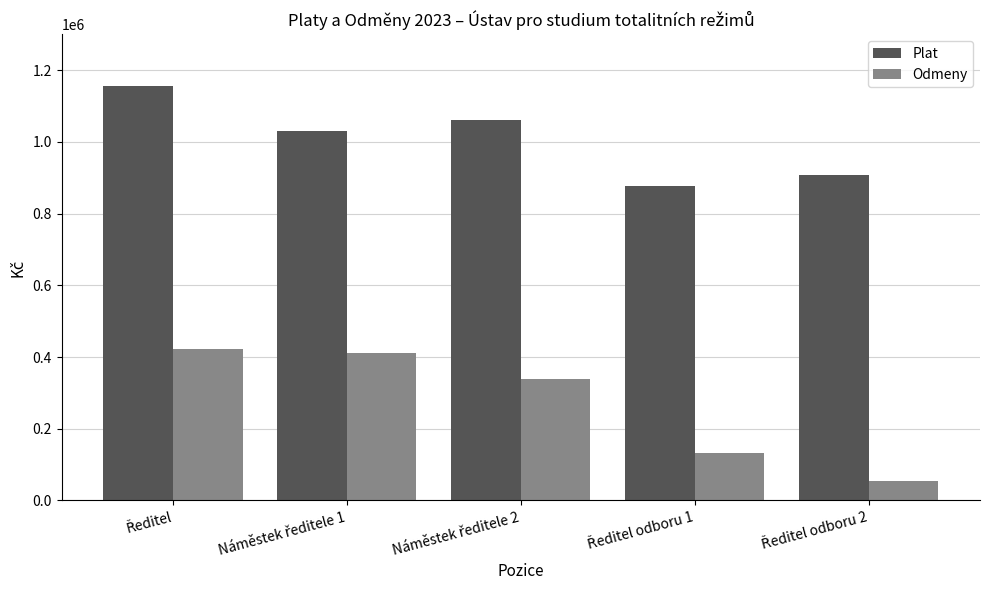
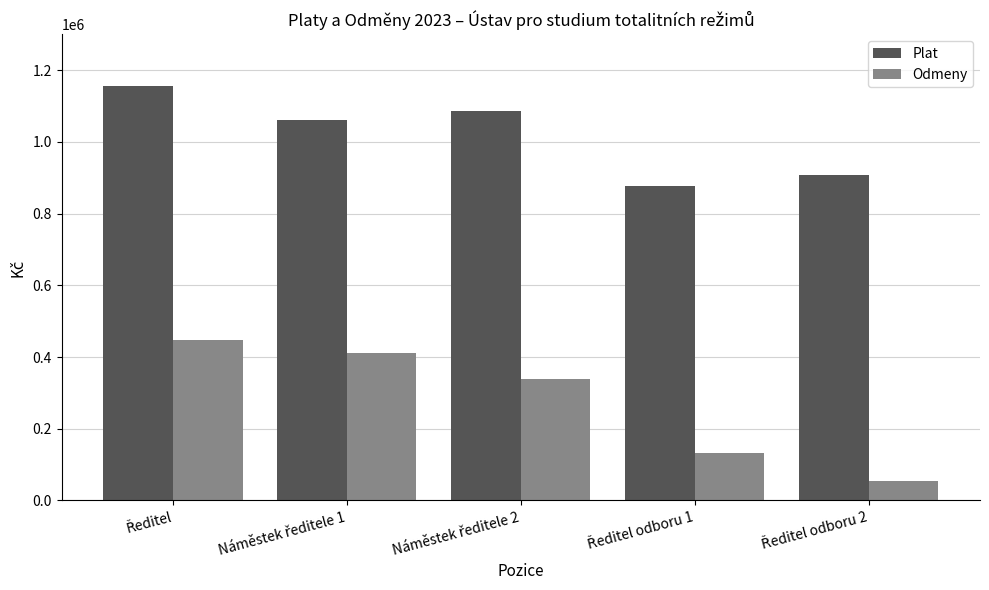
Odmeny, Ředitel: 420000 -> 450000
Plat, Náměstek ředitele 1: 1030000 -> 1060000
Plat, Náměstek ředitele 2: 1060000 -> 1090000
